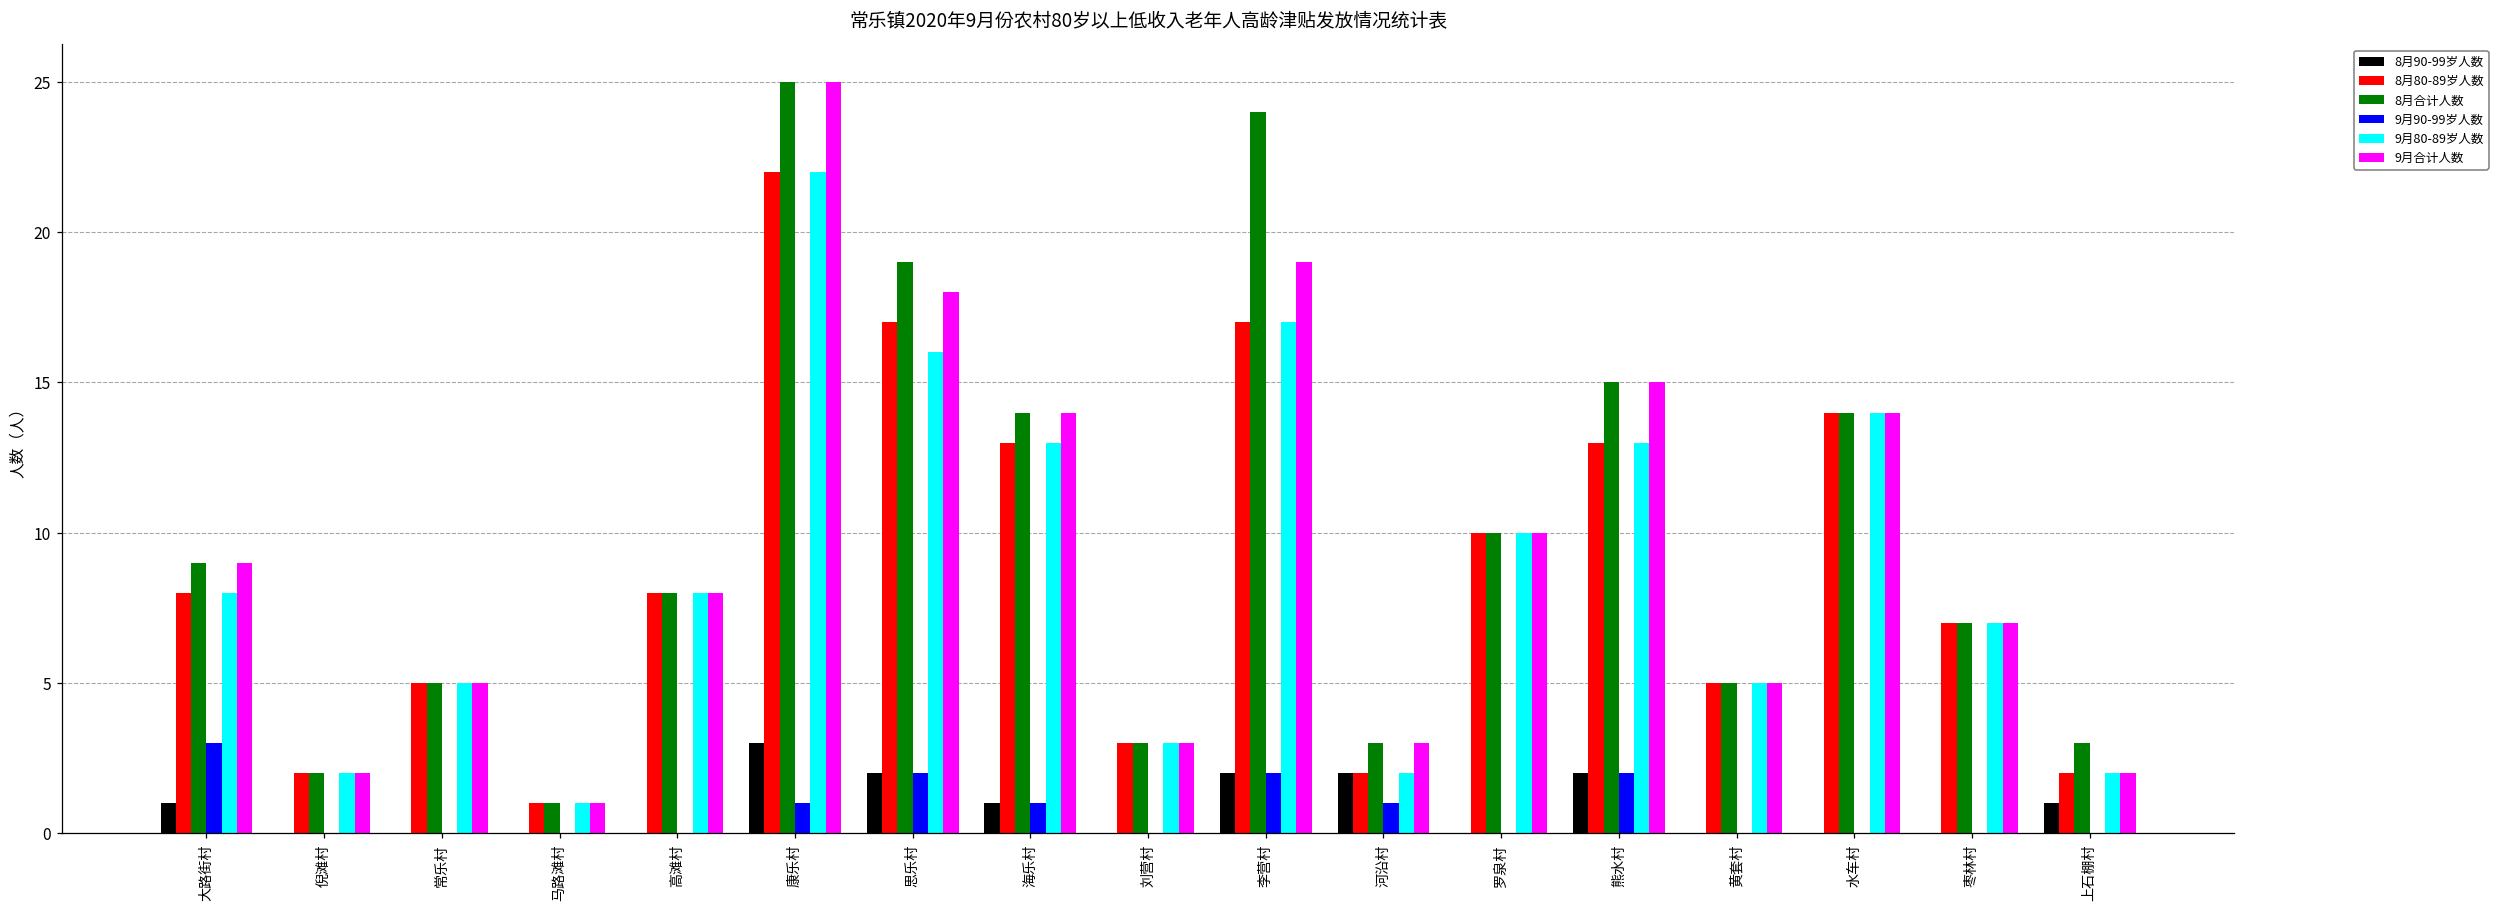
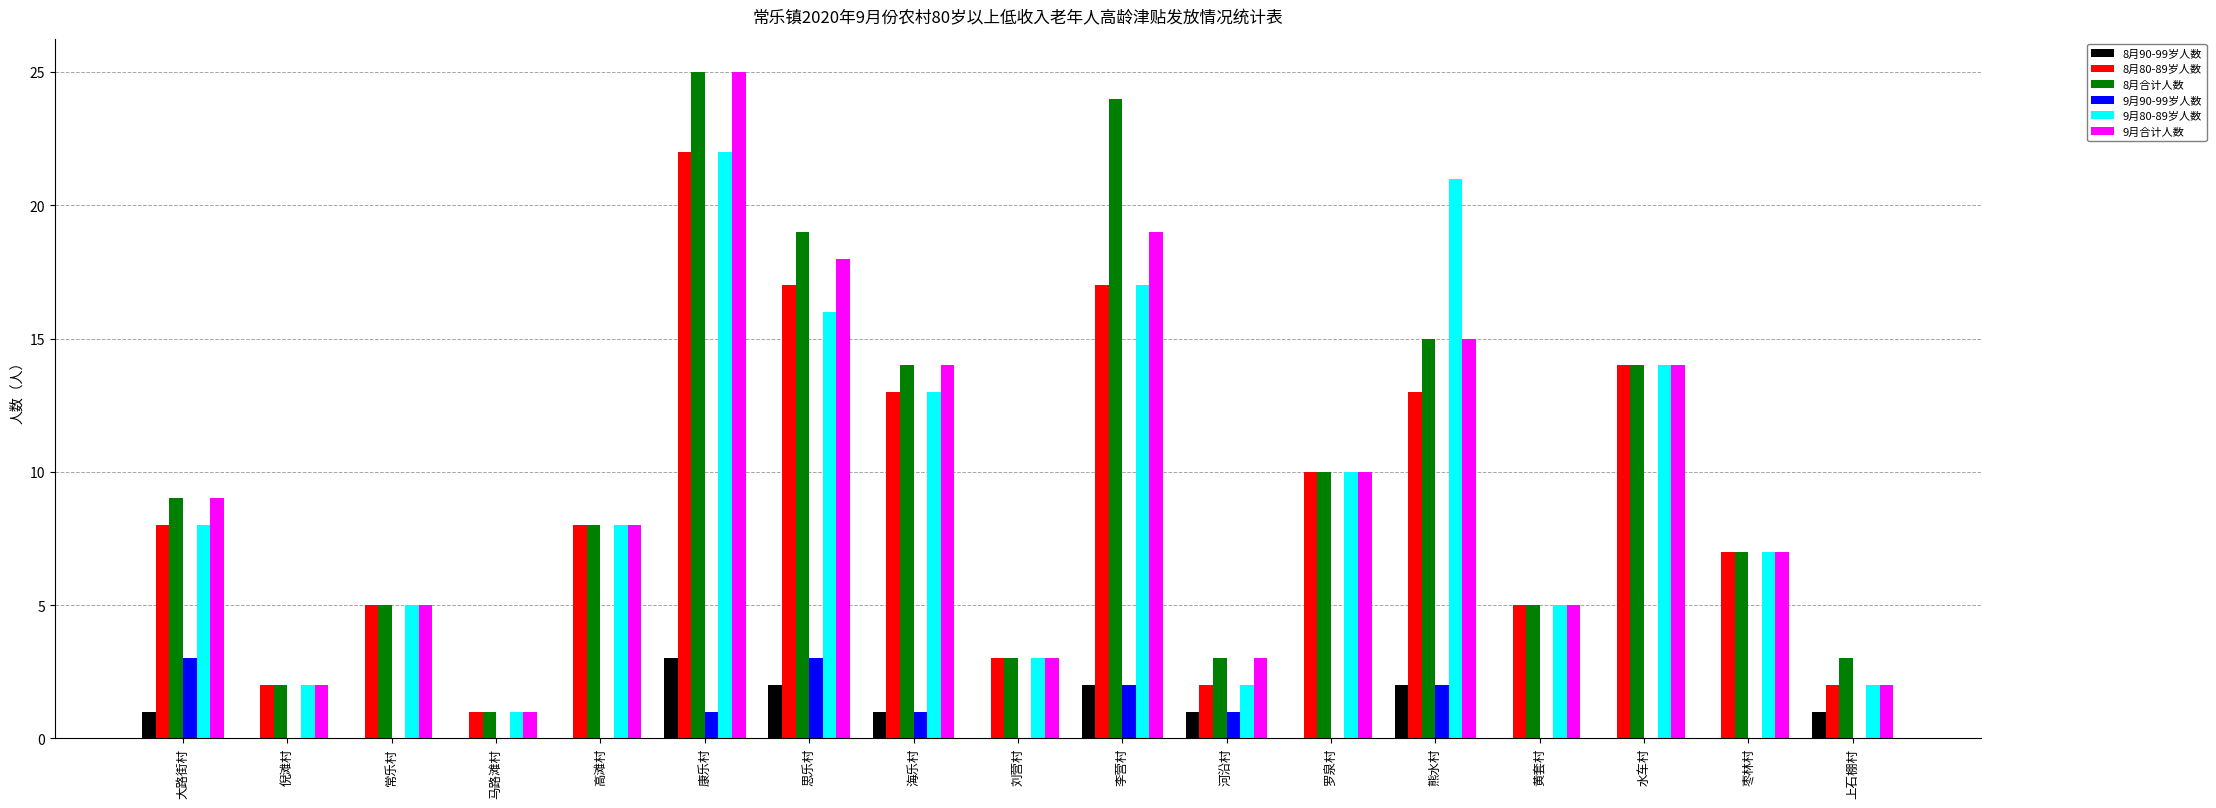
9月90-99岁人数, 思乐村: 2 -> 3
8月90-99岁人数, 河沿村: 2 -> 1
9月80-89岁人数, 熊水村: 13 -> 21
